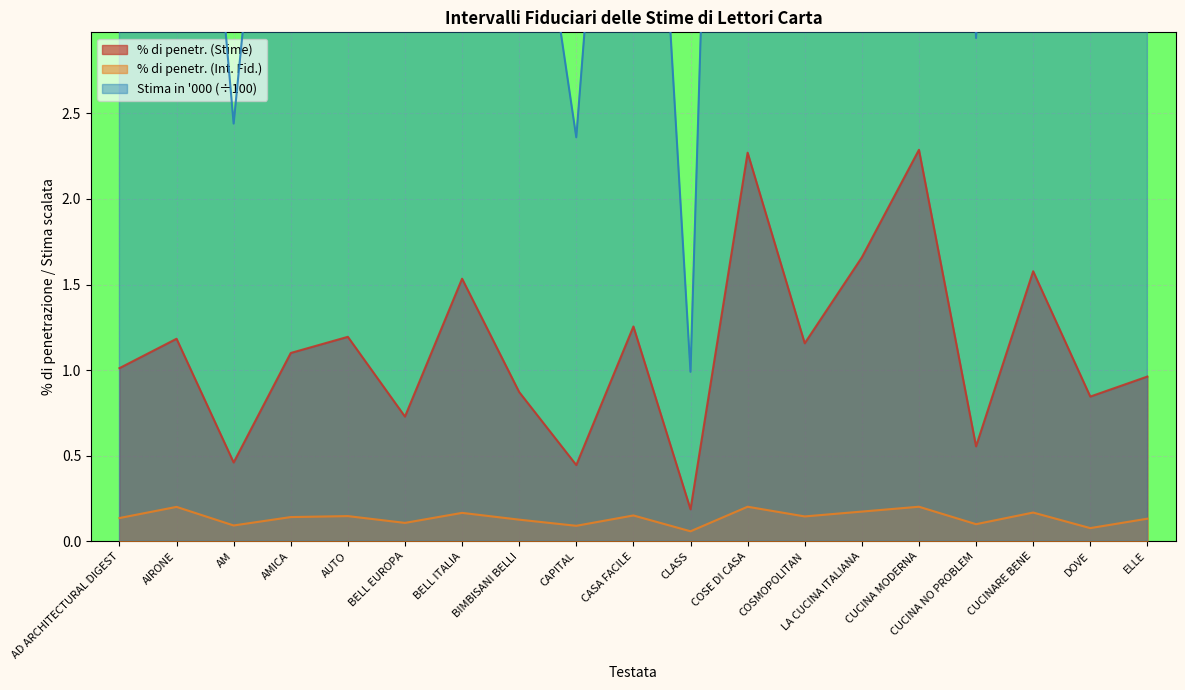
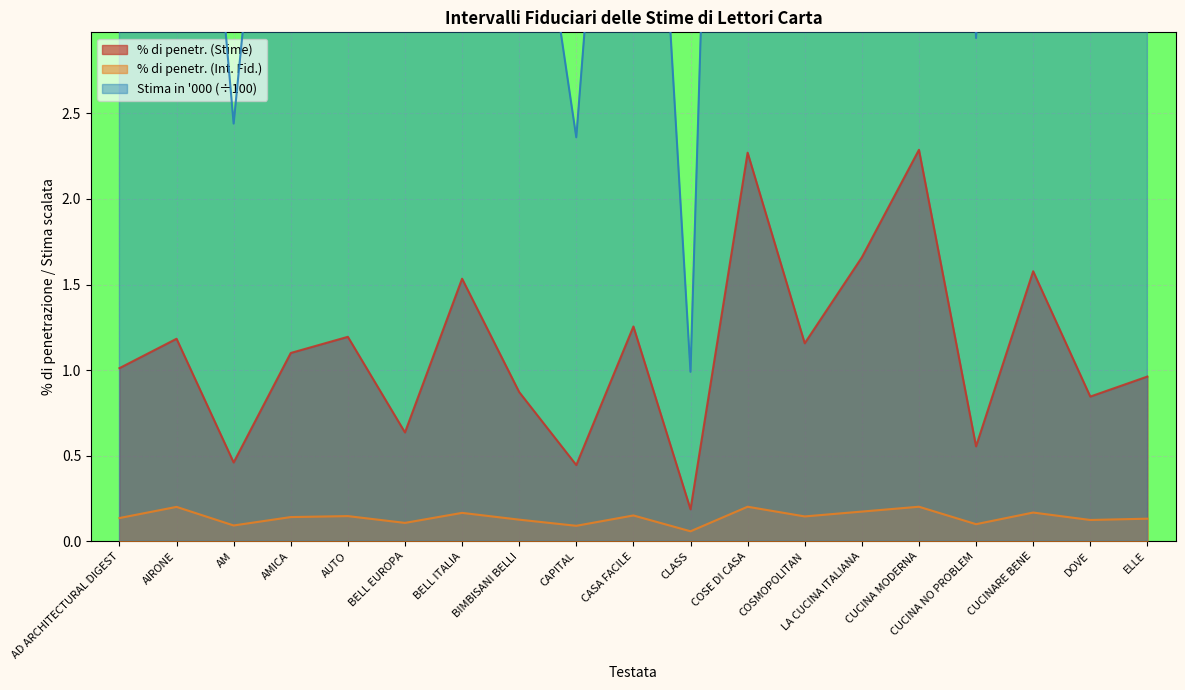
% di penetr. (Stime), BELL EUROPA: 0.73 -> 0.64
% di penetr. (Int. Fid.), DOVE: 0.08 -> 0.12
